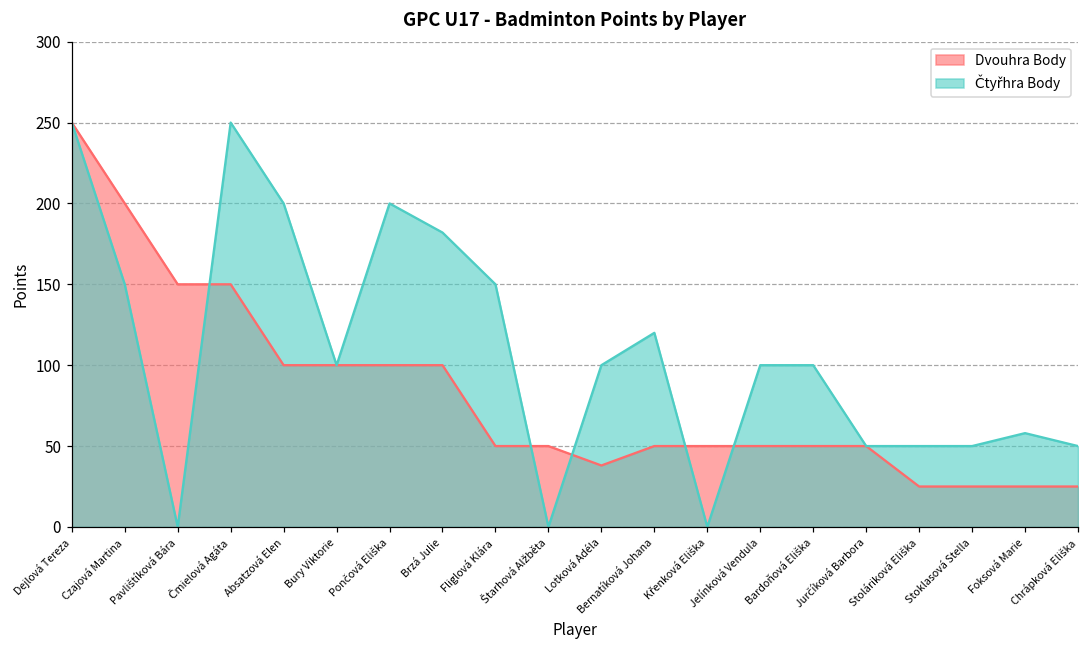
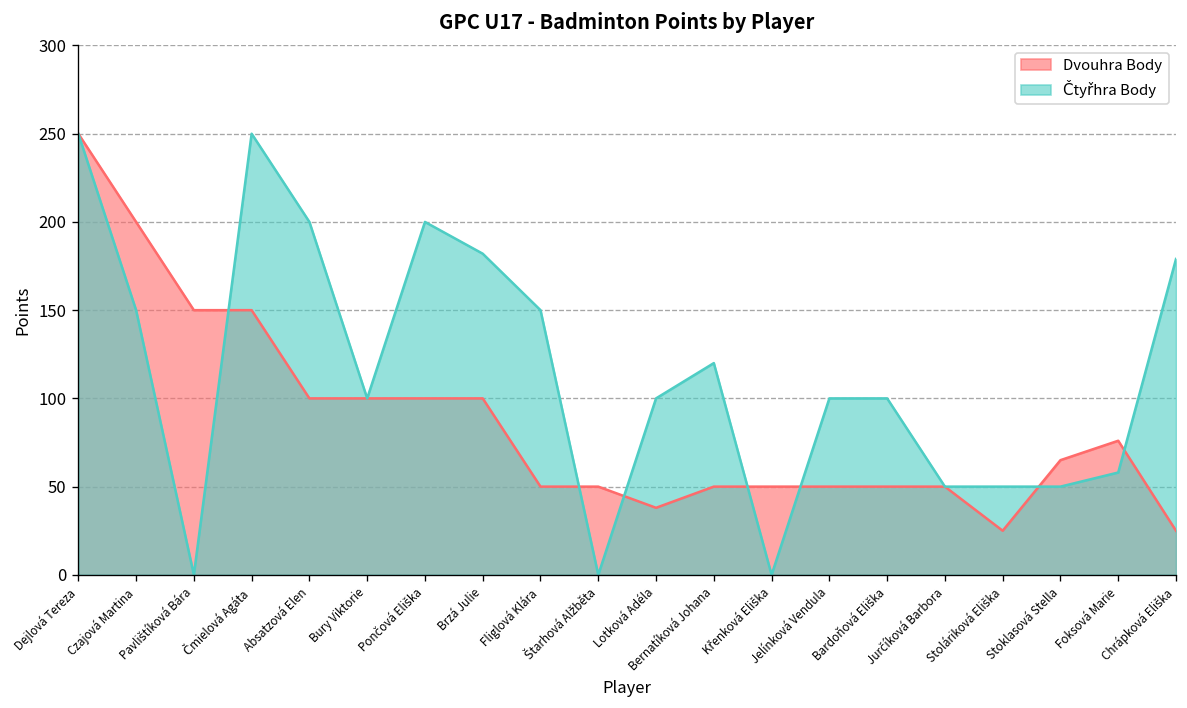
Dvouhra Body, Stoklasová Stella: 25 -> 65
Dvouhra Body, Foksová Marie: 25 -> 76
Čtyřhra Body, Chrápková Eliška: 50 -> 179
